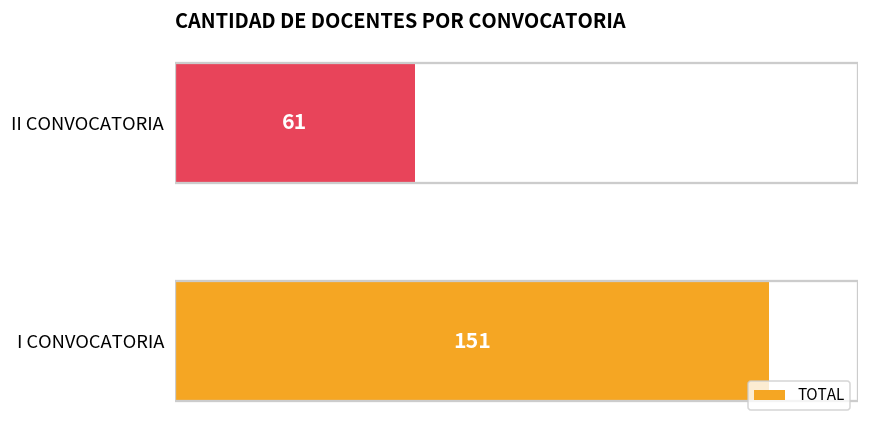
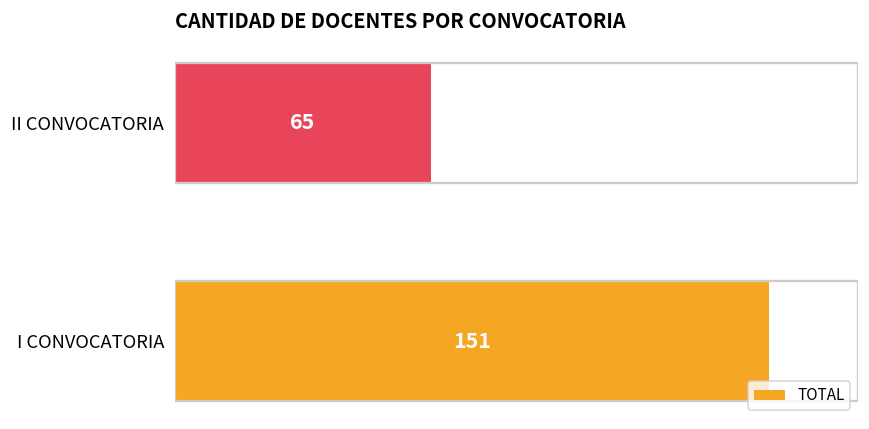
II CONVOCATORIA: 61 -> 65
